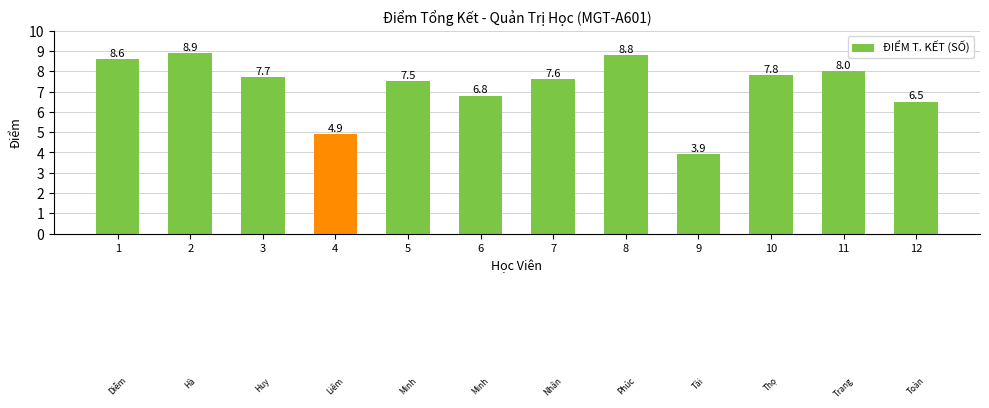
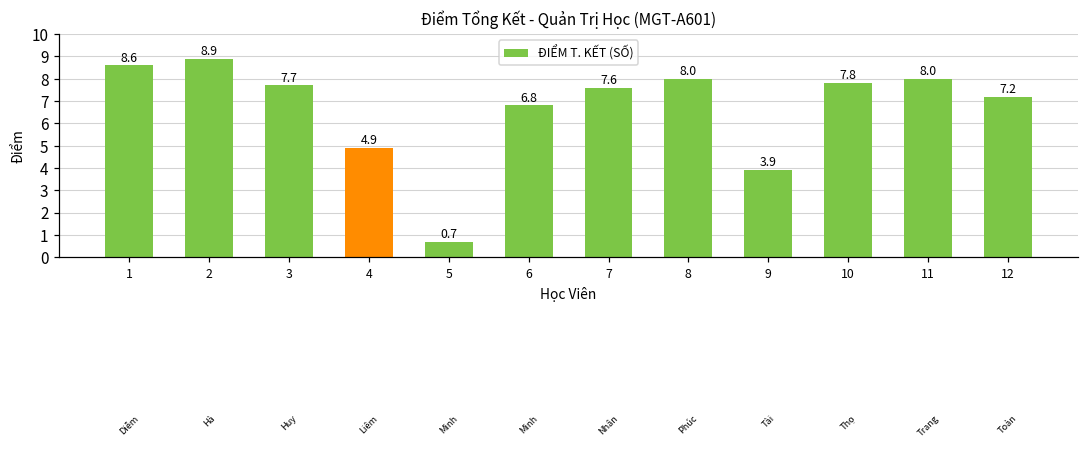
5: 7.5 -> 0.7
8: 8.8 -> 8.0
12: 6.5 -> 7.2
